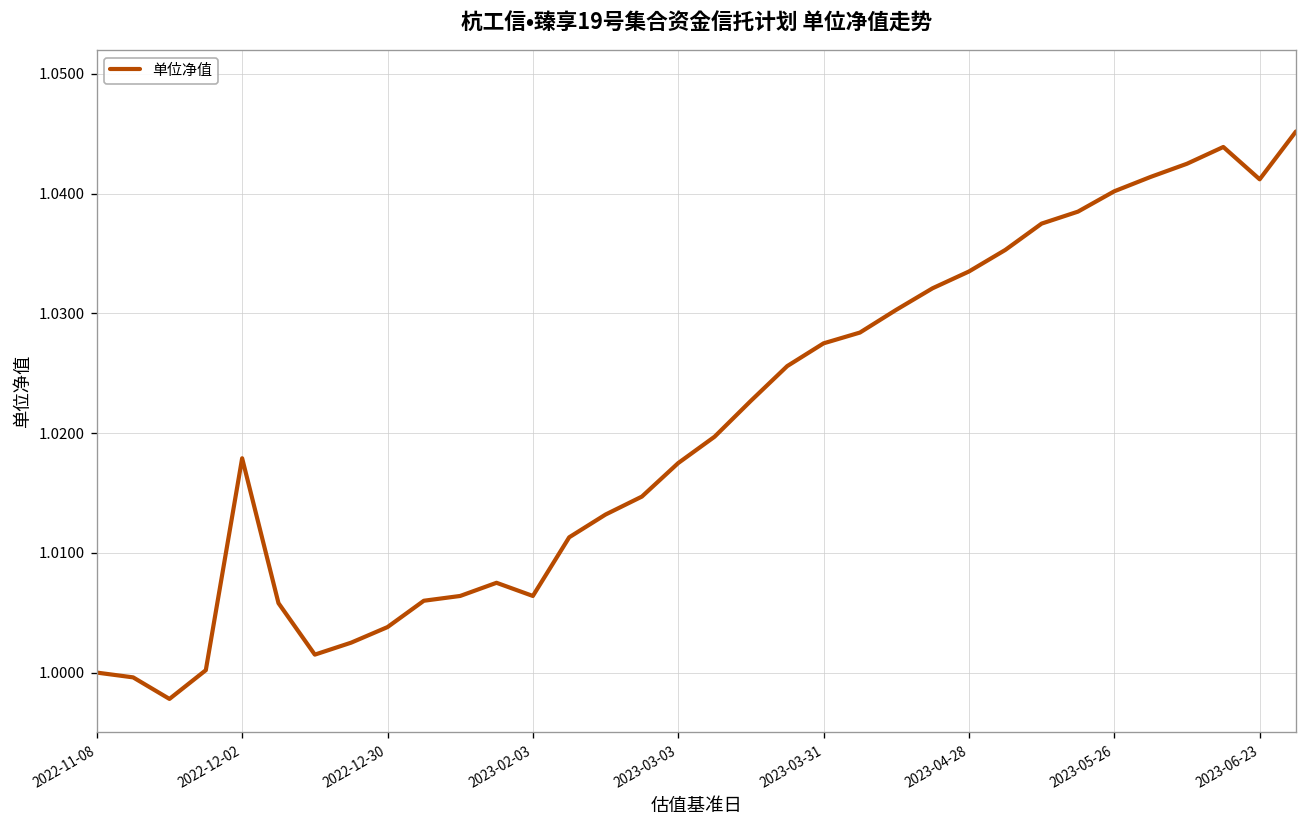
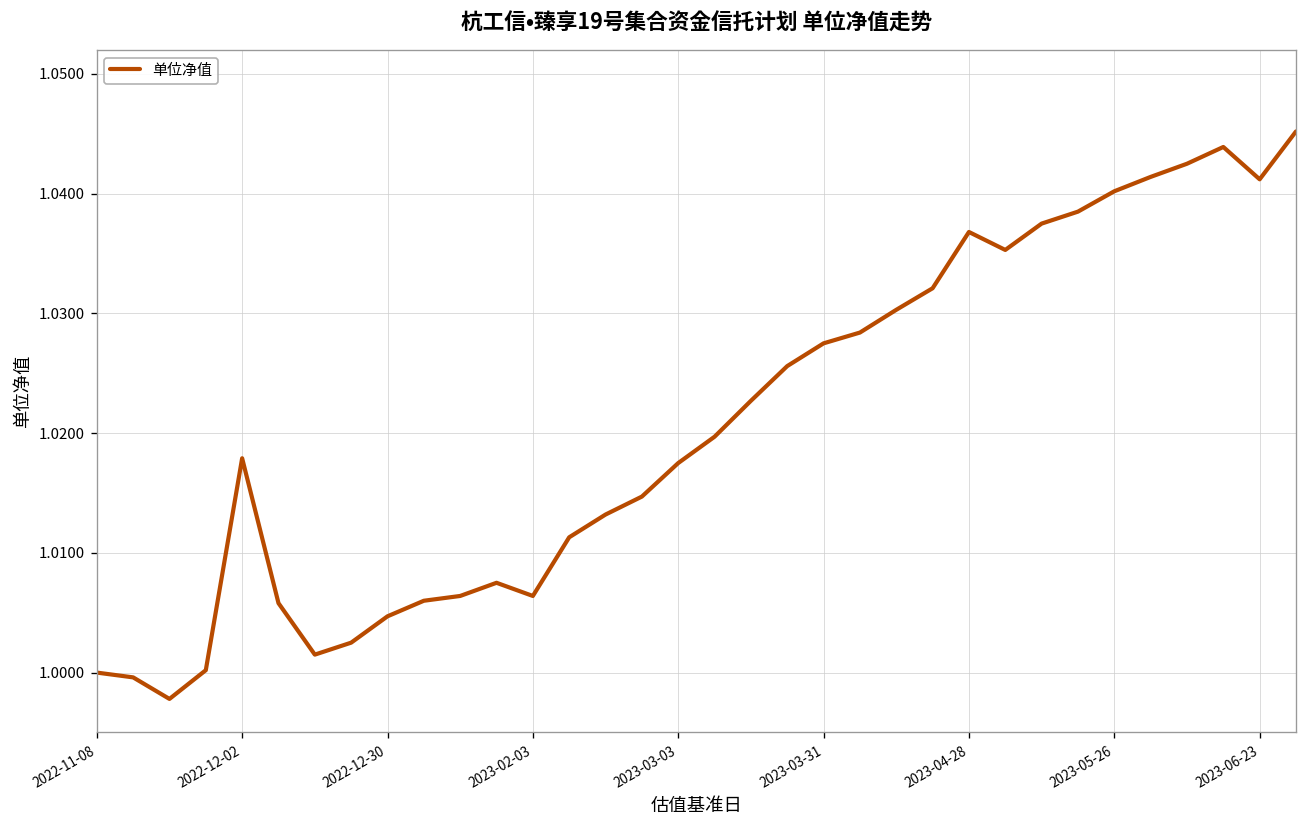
2022-12-30: 1.004 -> 1.005
2023-04-28: 1.034 -> 1.037
